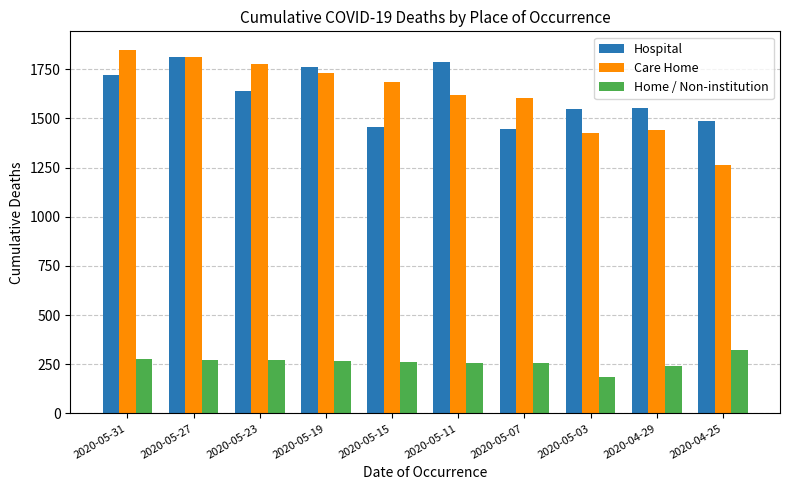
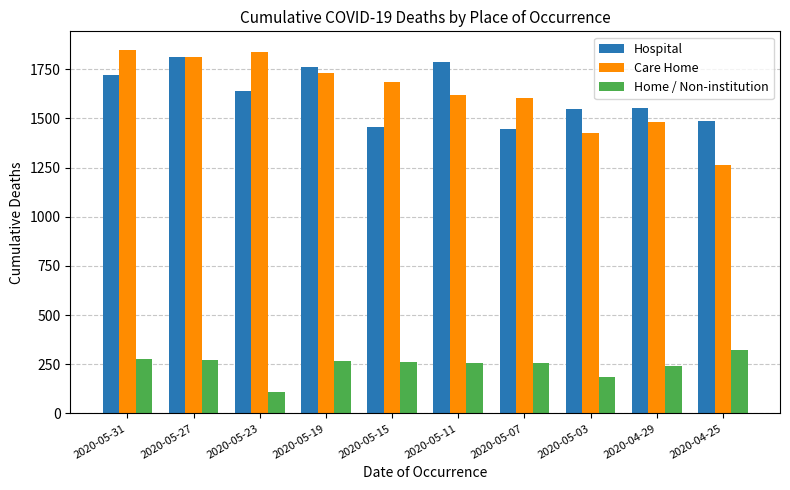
Care Home, 2020-05-23: 1780 -> 1840
Home / Non-institution, 2020-05-23: 270 -> 110
Care Home, 2020-04-29: 1440 -> 1480
